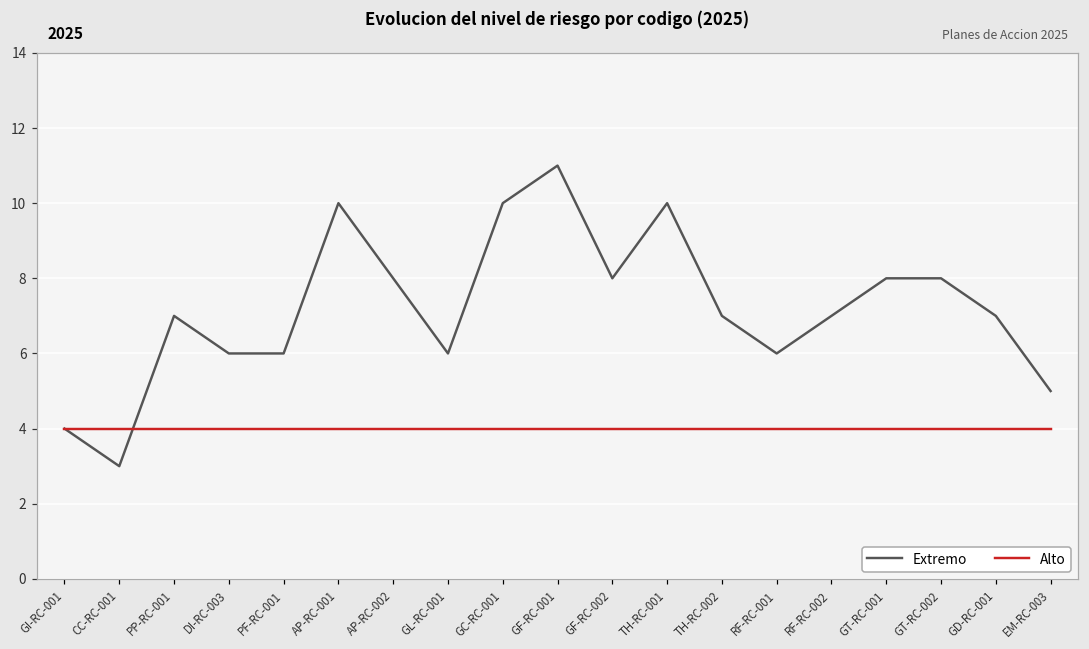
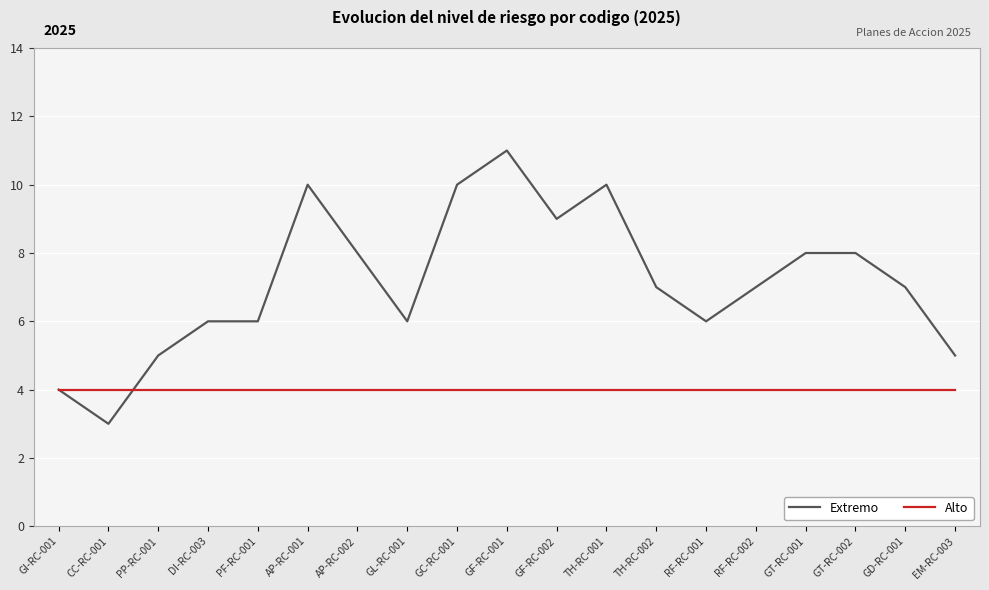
Extremo, PP-RC-001: 7 -> 5
Extremo, GF-RC-002: 8 -> 9
